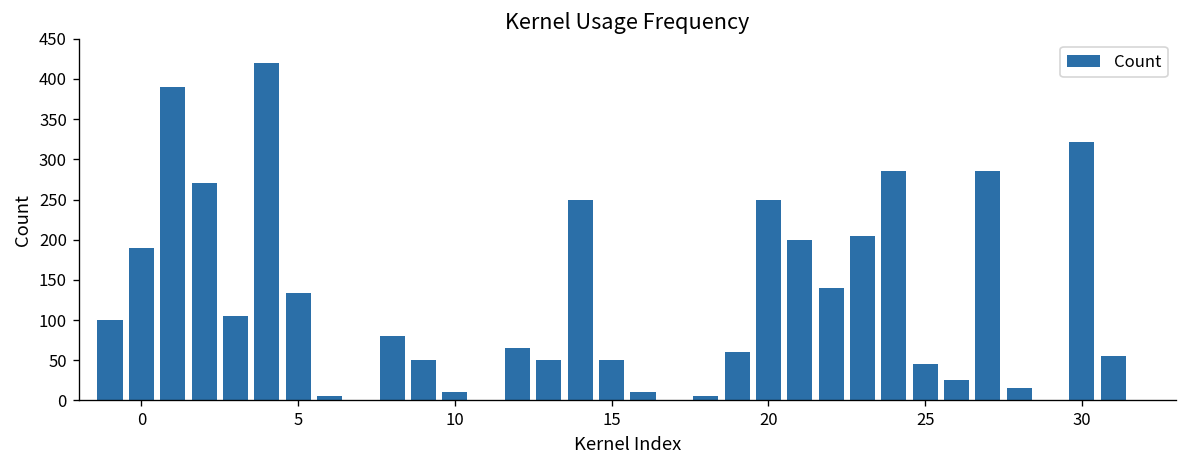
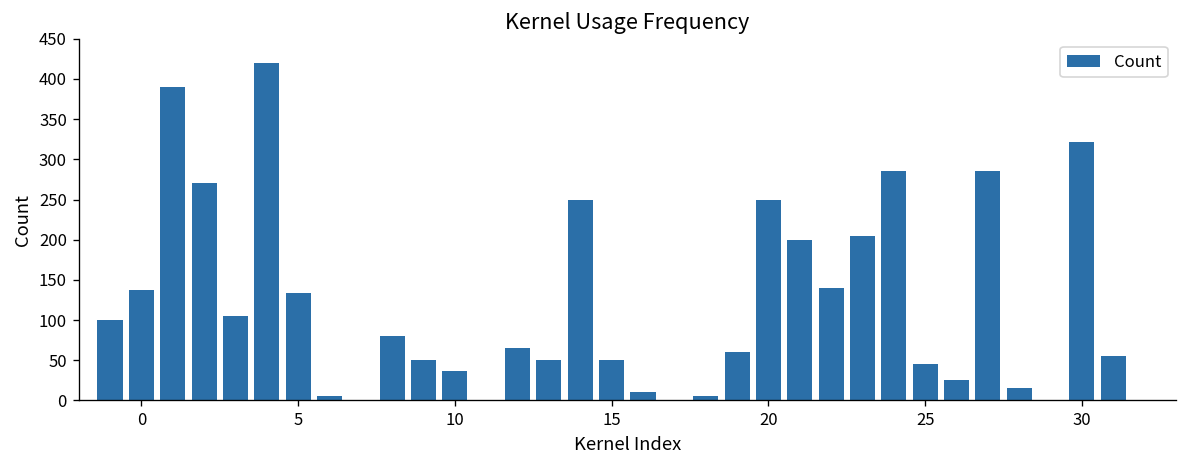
0: 190 -> 140
10: 10 -> 40
